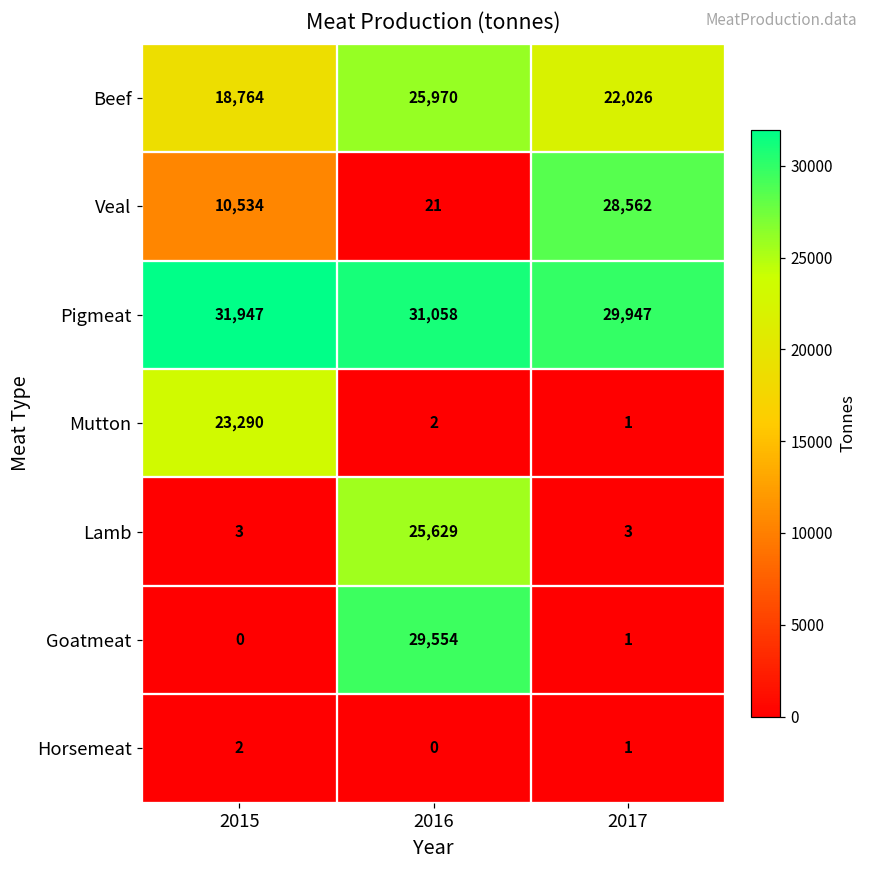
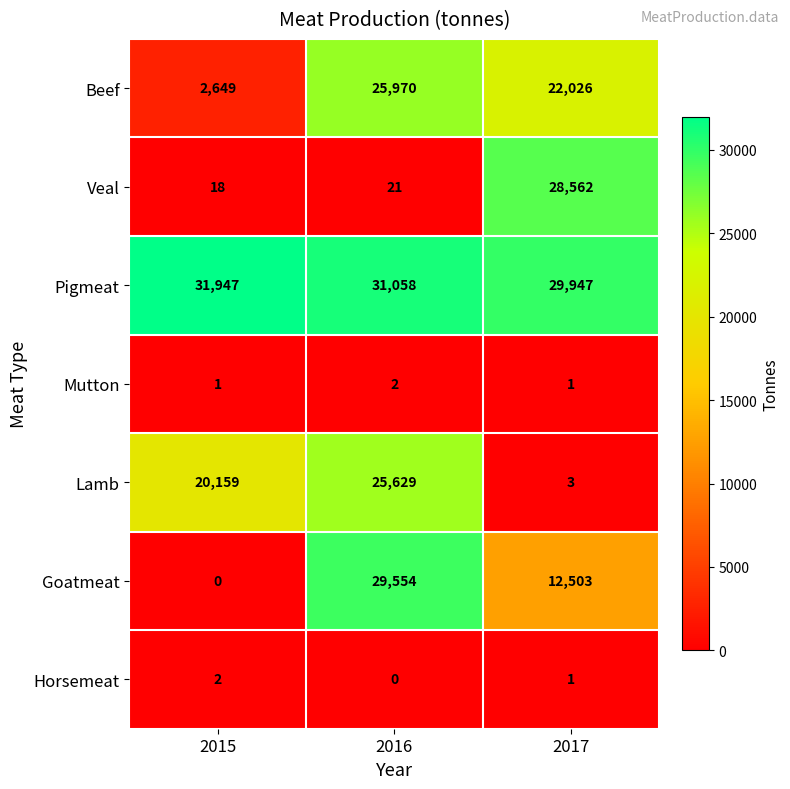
Beef, 2015: 18,764 -> 2,649
Veal, 2015: 10,534 -> 18
Mutton, 2015: 23,290 -> 1
Lamb, 2015: 3 -> 20,159
Goatmeat, 2017: 1 -> 12,503
